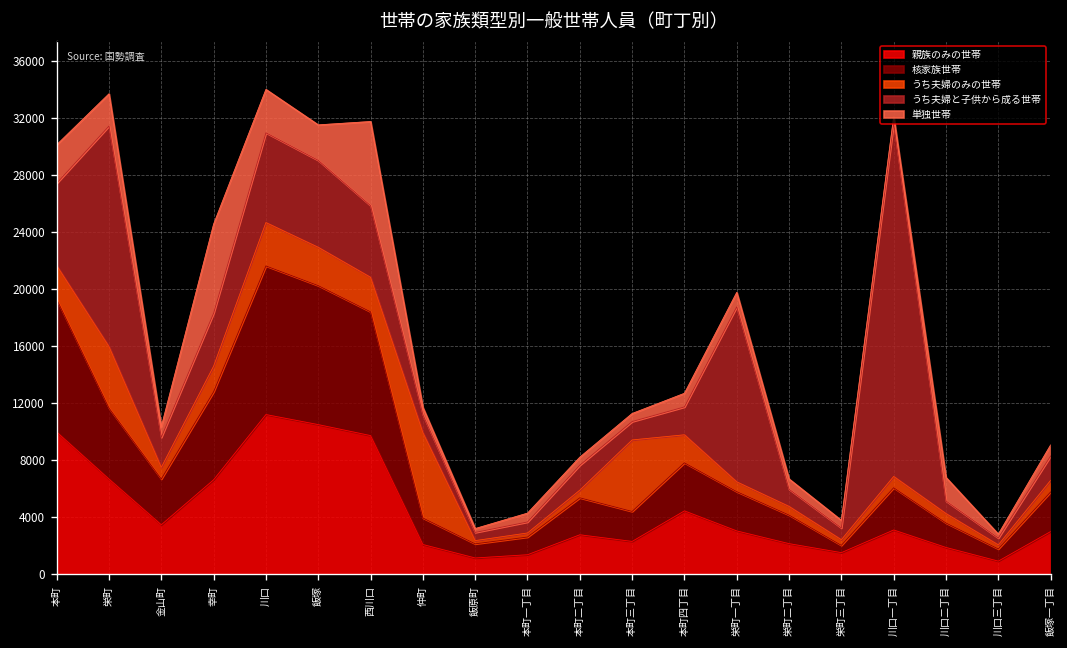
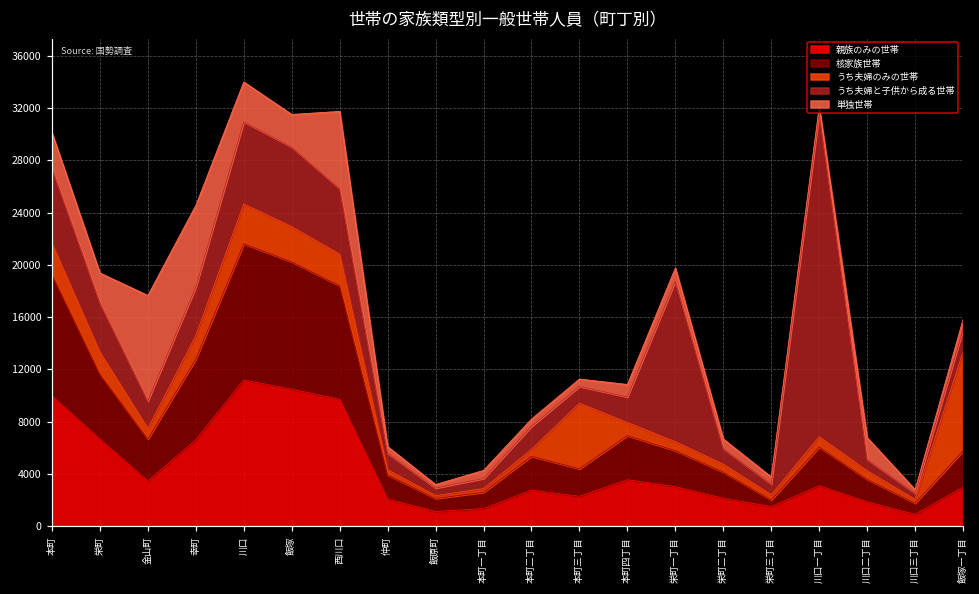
うち夫婦のみの世帯, 栄町: 4300 -> 1700
うち夫婦と子供から成る世帯, 栄町: 15500 -> 3800
単独世帯, 金山町: 700 -> 8100
うち夫婦のみの世帯, 仲町: 6000 -> 400
親族のみの世帯, 本町四丁目: 4400 -> 3600
うち夫婦のみの世帯, 本町四丁目: 2000 -> 1000
うち夫婦のみの世帯, 飯塚一丁目: 800 -> 7600
